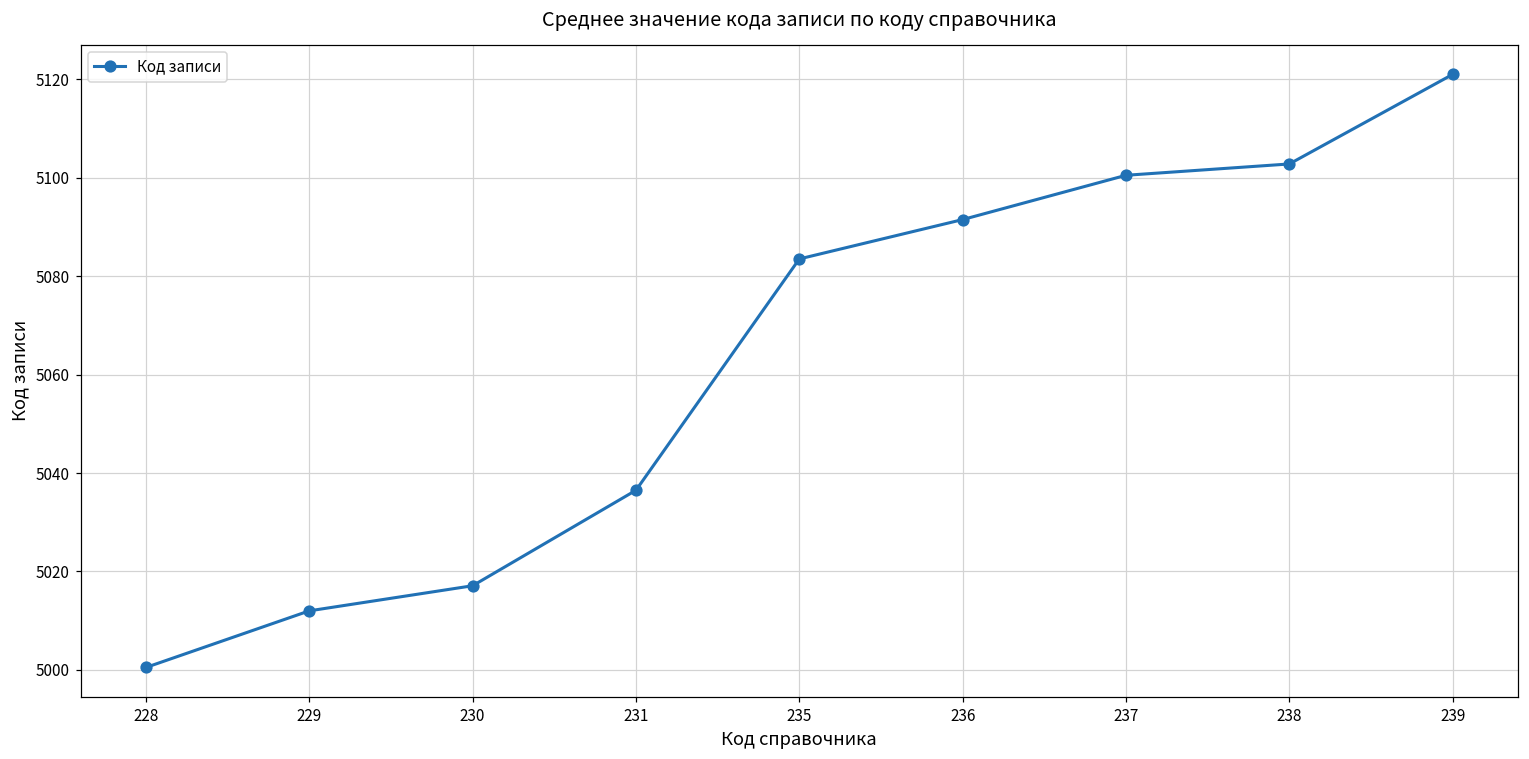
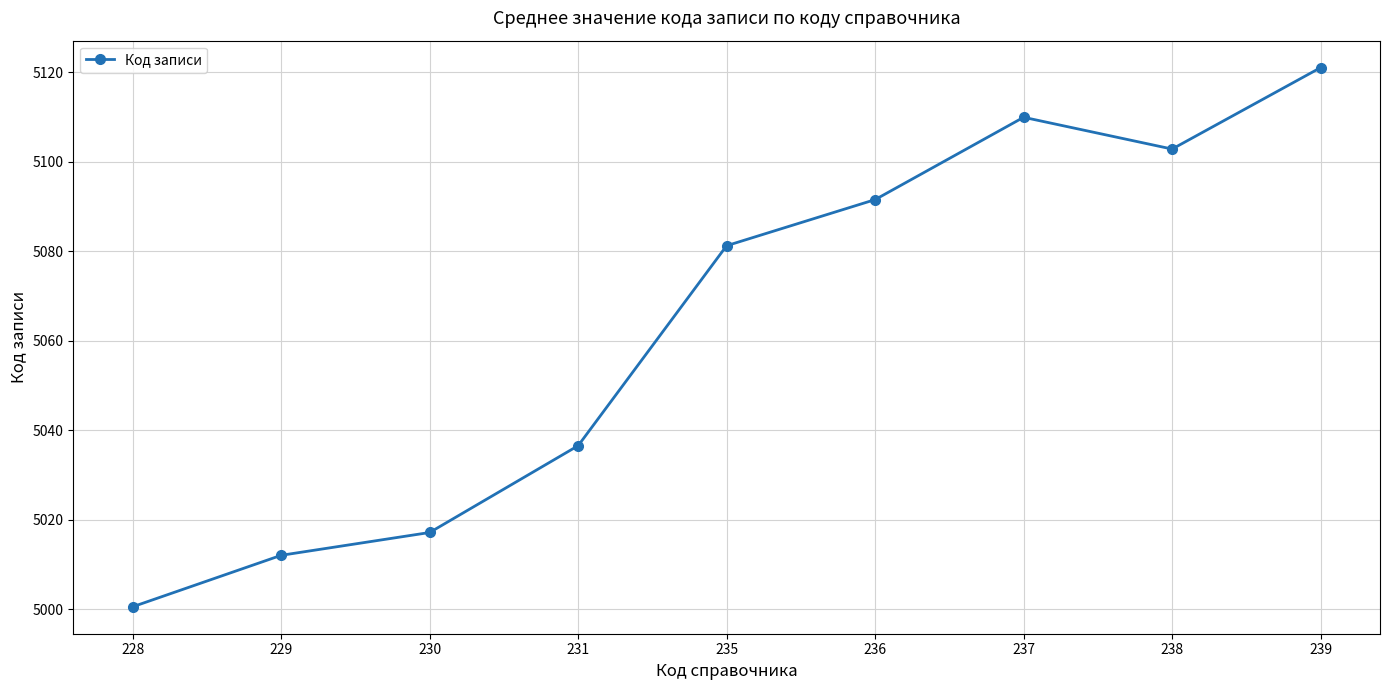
235: 5084 -> 5081
237: 5101 -> 5110
